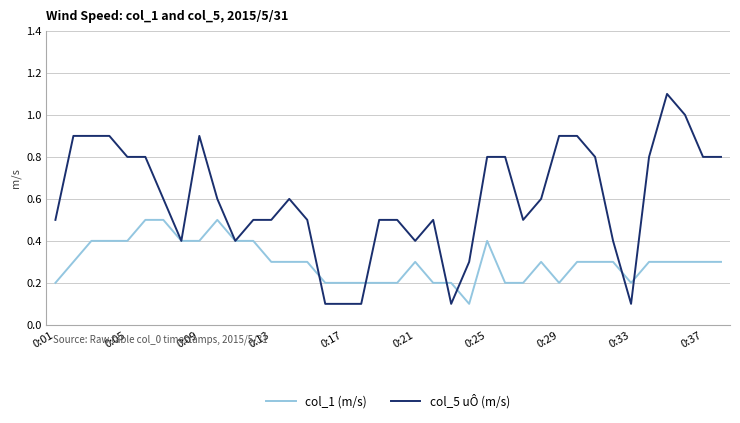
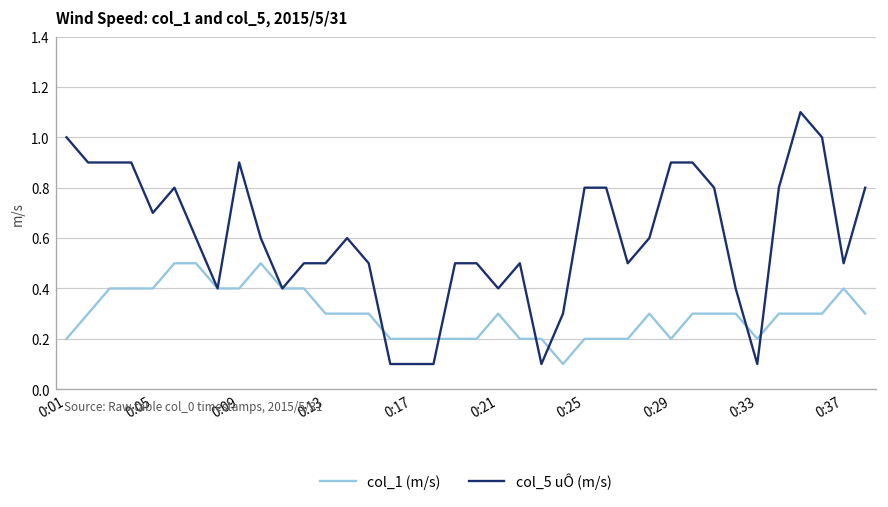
col_5 uÔ (m/s), 0:01: 0.5 -> 1.0
col_5 uÔ (m/s), 0:05: 0.8 -> 0.7
col_1 (m/s), 0:25: 0.4 -> 0.2
col_1 (m/s), 0:37: 0.3 -> 0.4
col_5 uÔ (m/s), 0:37: 0.8 -> 0.5
